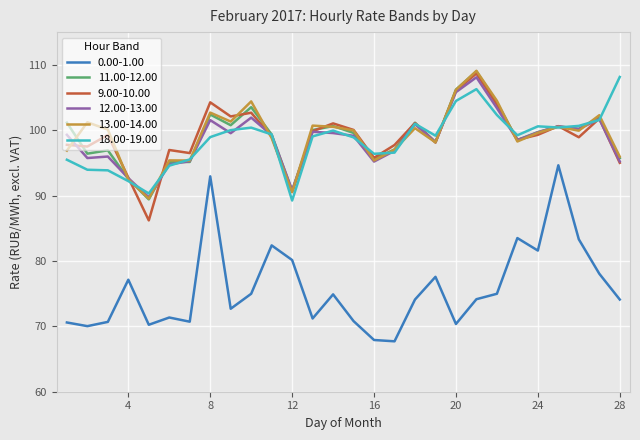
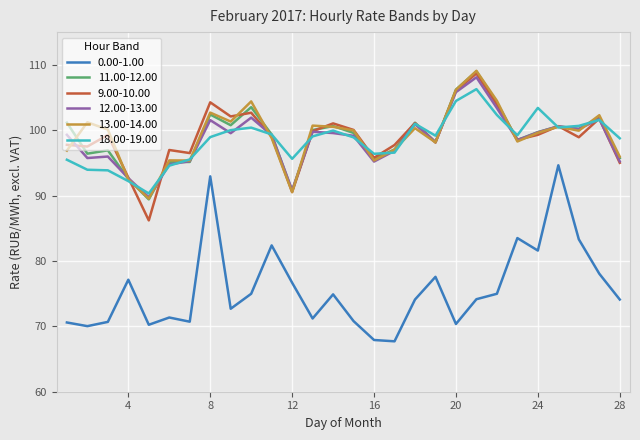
0.00-1.00, 12: 80 -> 77
18.00-19.00, 12: 89 -> 96
18.00-19.00, 24: 101 -> 103
18.00-19.00, 28: 108 -> 99
